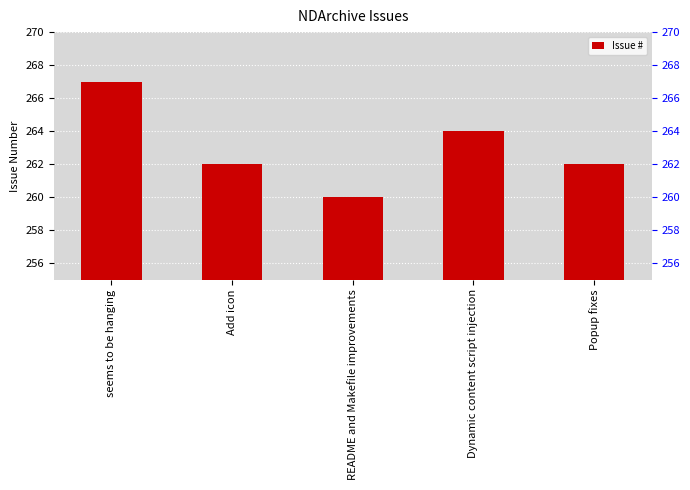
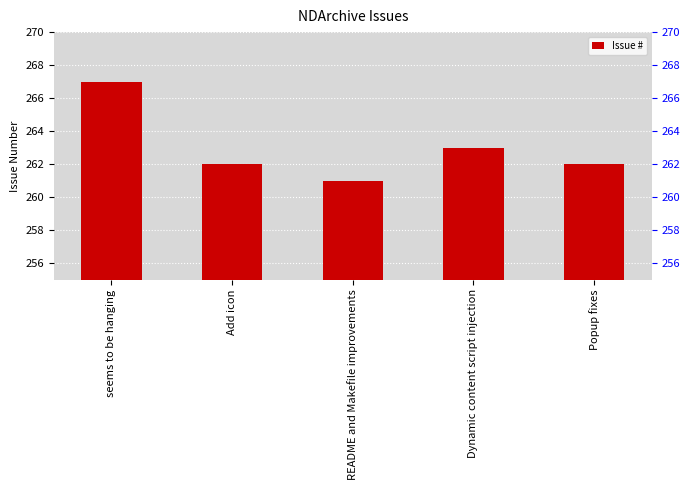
README and Makefile improvements: 260 -> 261
Dynamic content script injection: 264 -> 263
